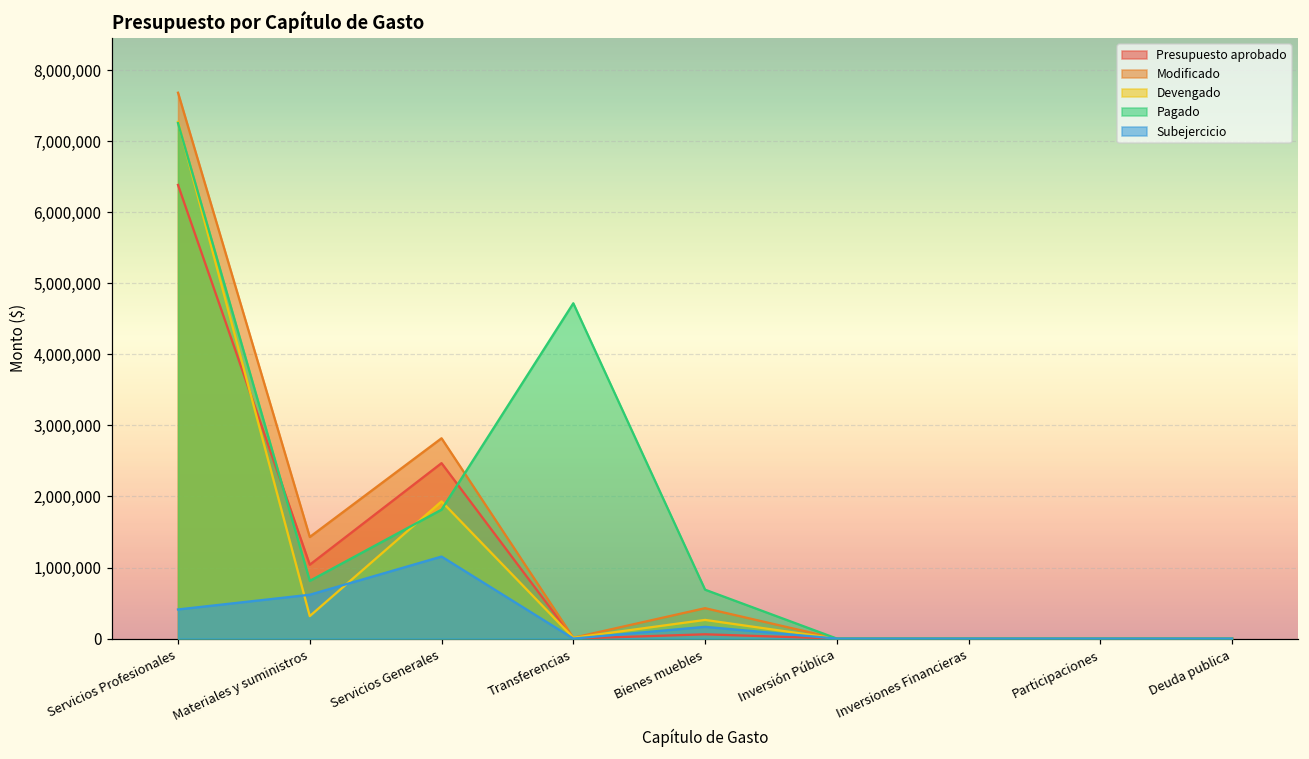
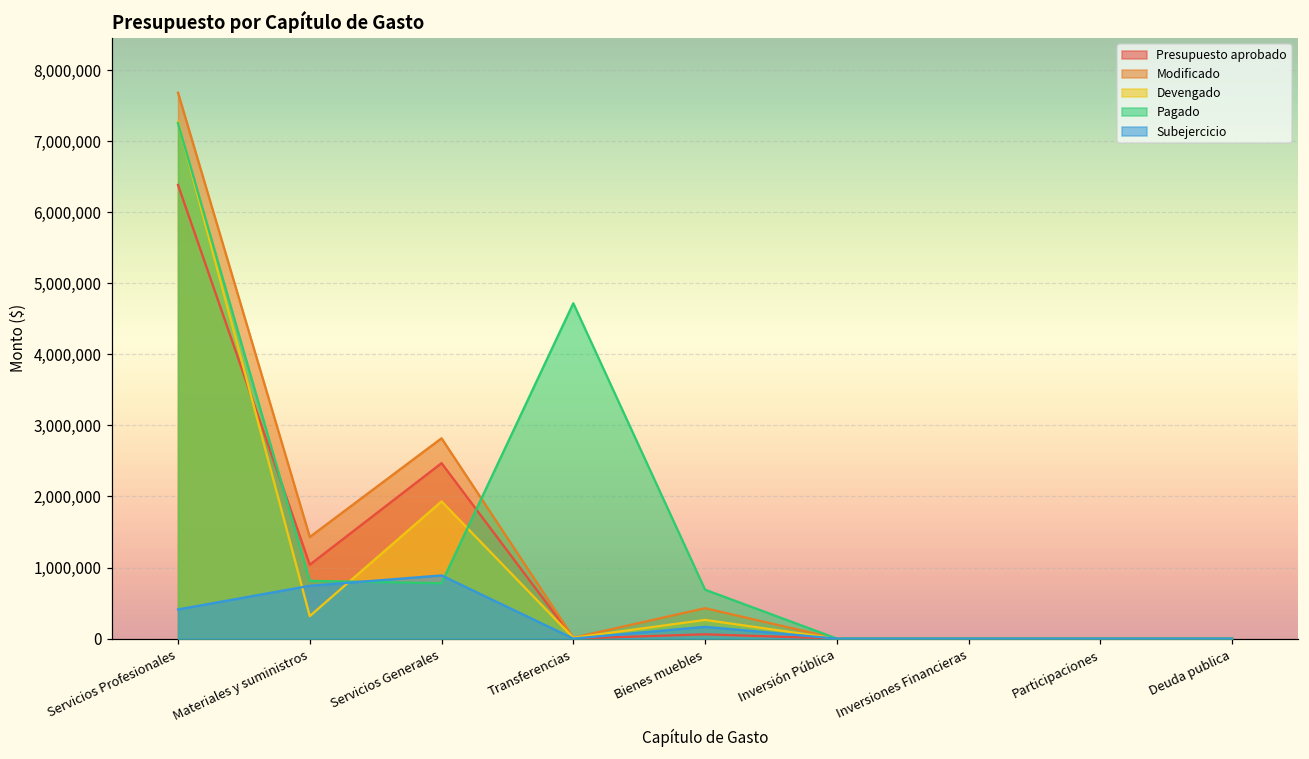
Subejercicio, Materiales y suministros: 600,000 -> 700,000
Pagado, Servicios Generales: 1,800,000 -> 800,000
Subejercicio, Servicios Generales: 1,200,000 -> 900,000
